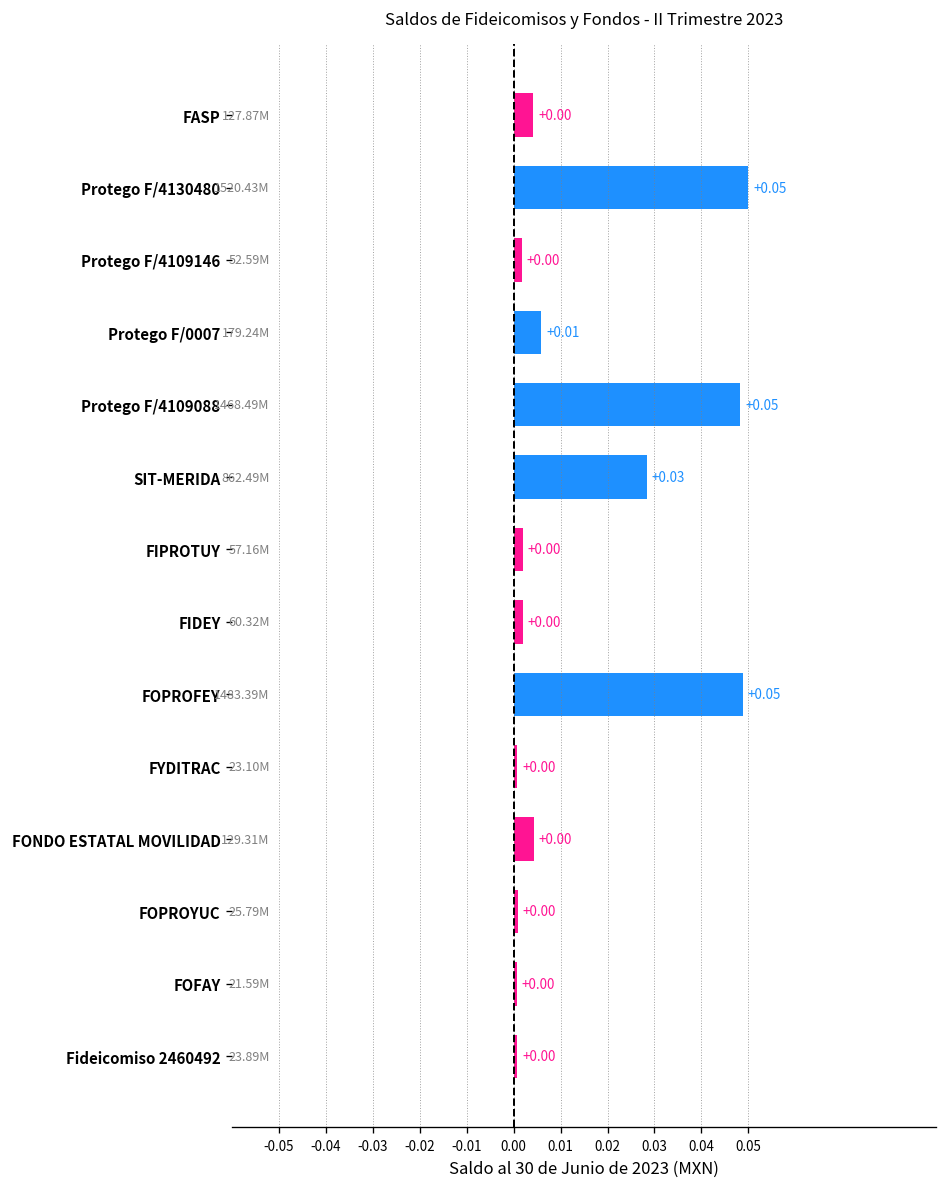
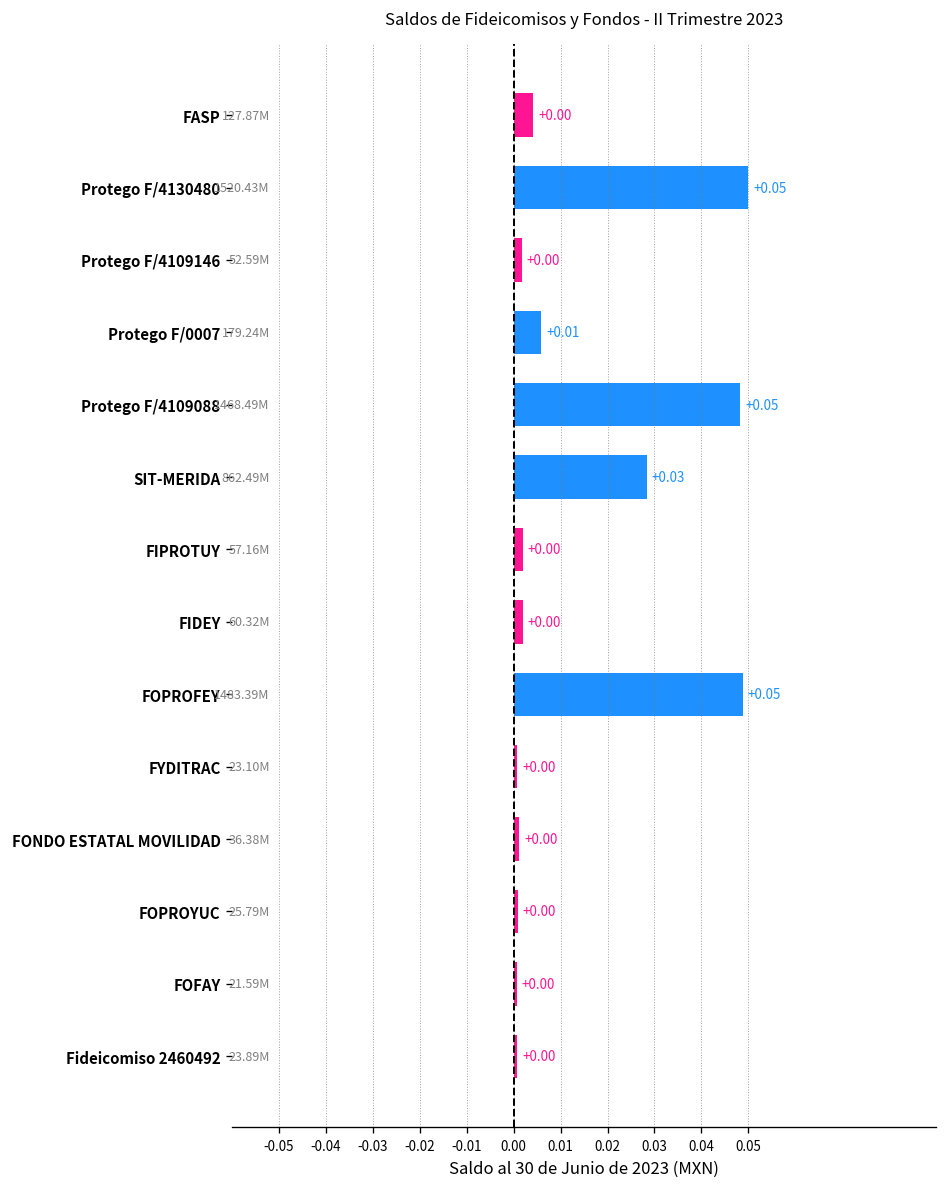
FONDO ESTATAL MOVILIDAD: 129.31M -> 36.38M
